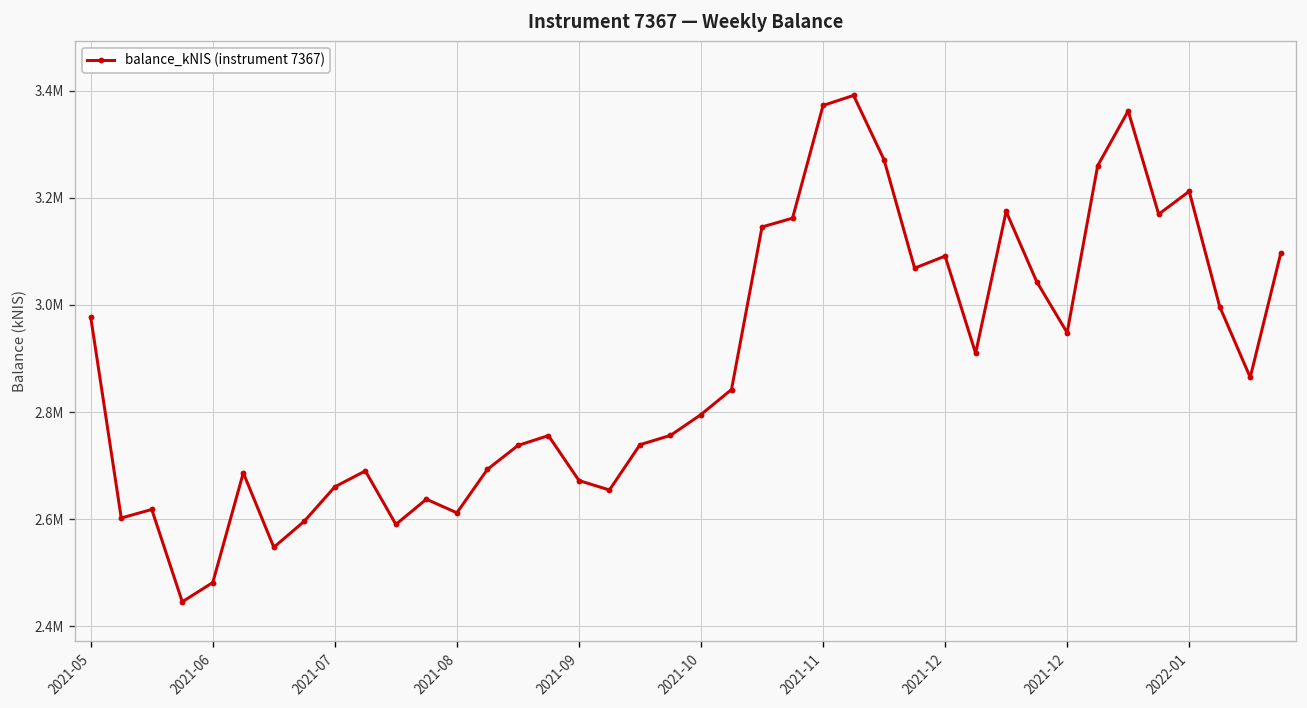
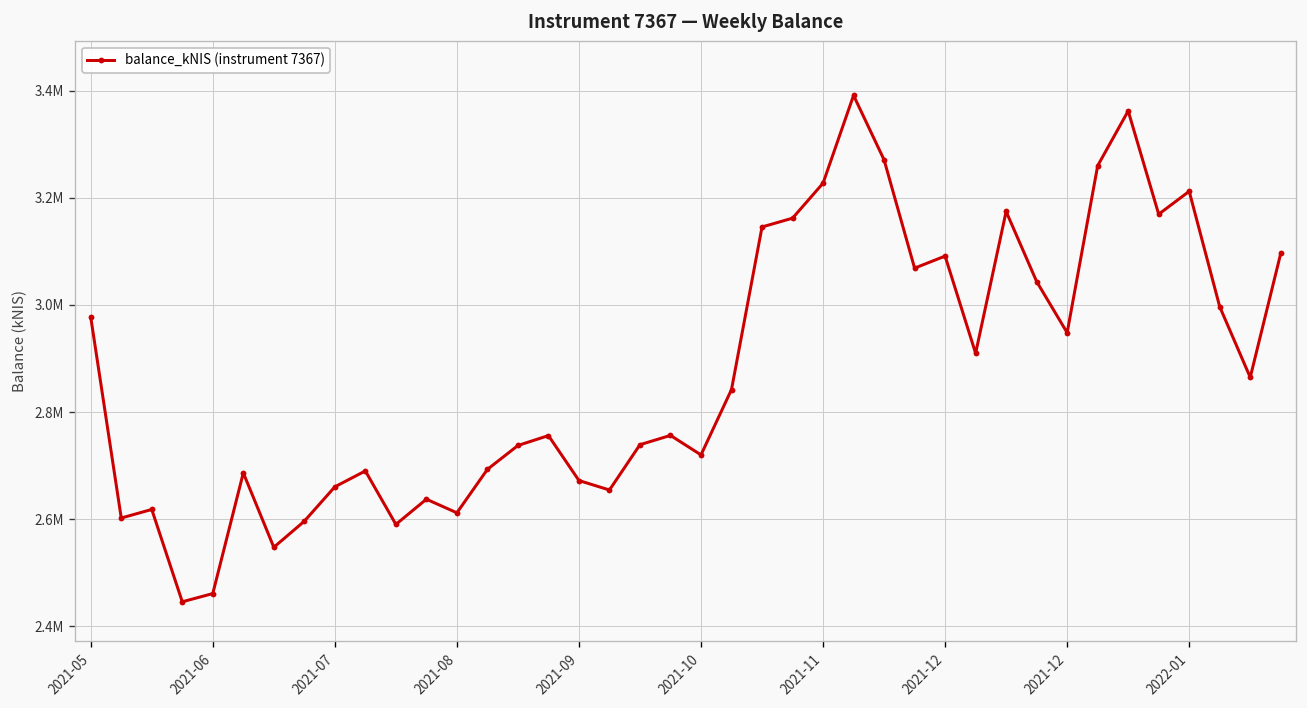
2021-06: 2480000 -> 2460000
2021-10: 2800000 -> 2720000
2021-11: 3370000 -> 3230000
